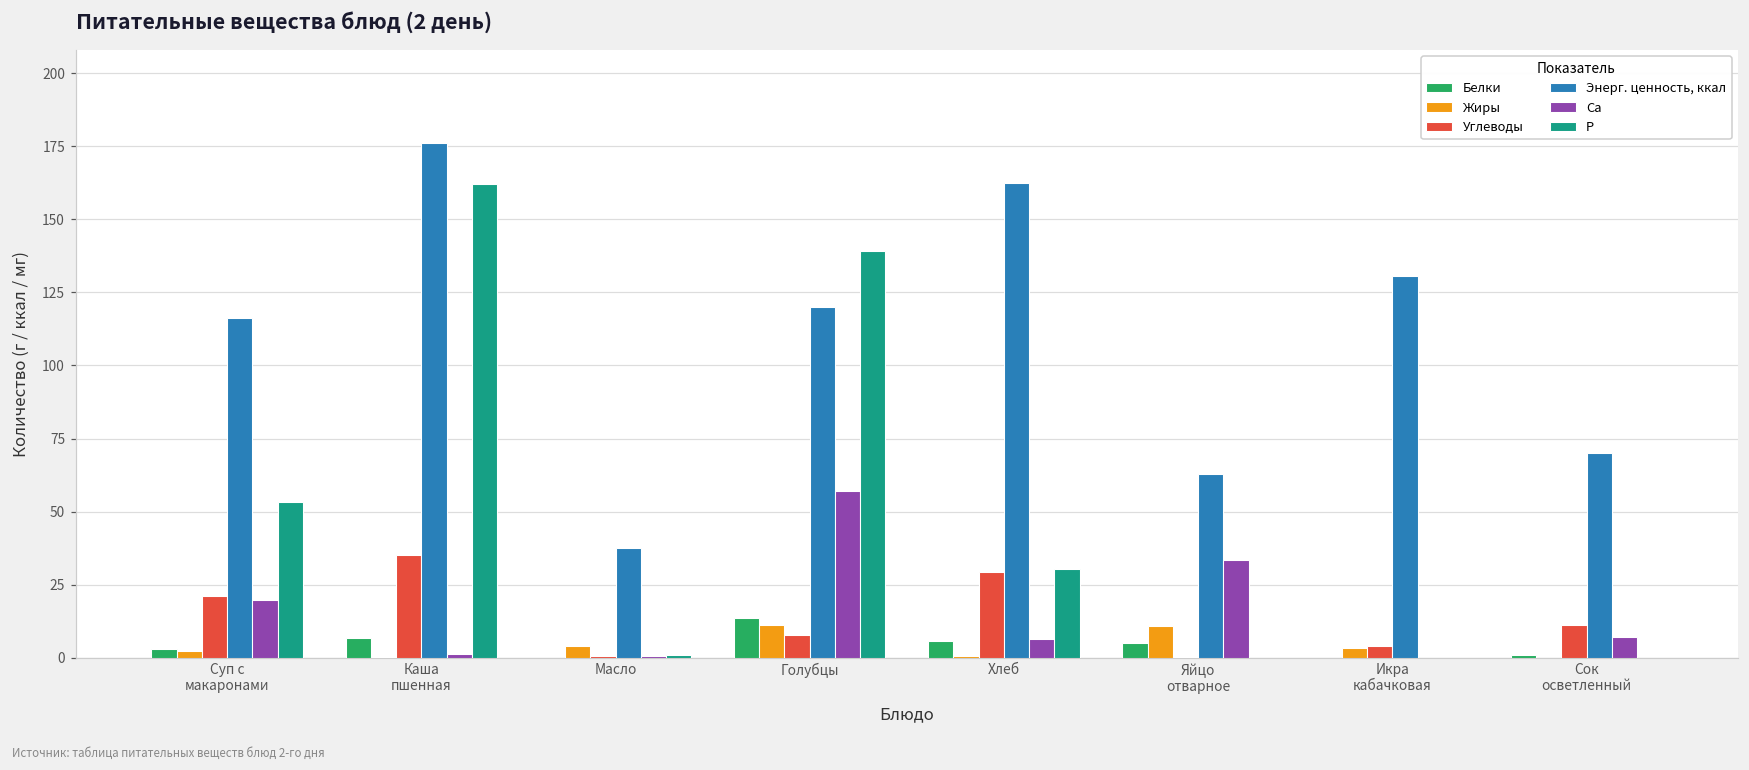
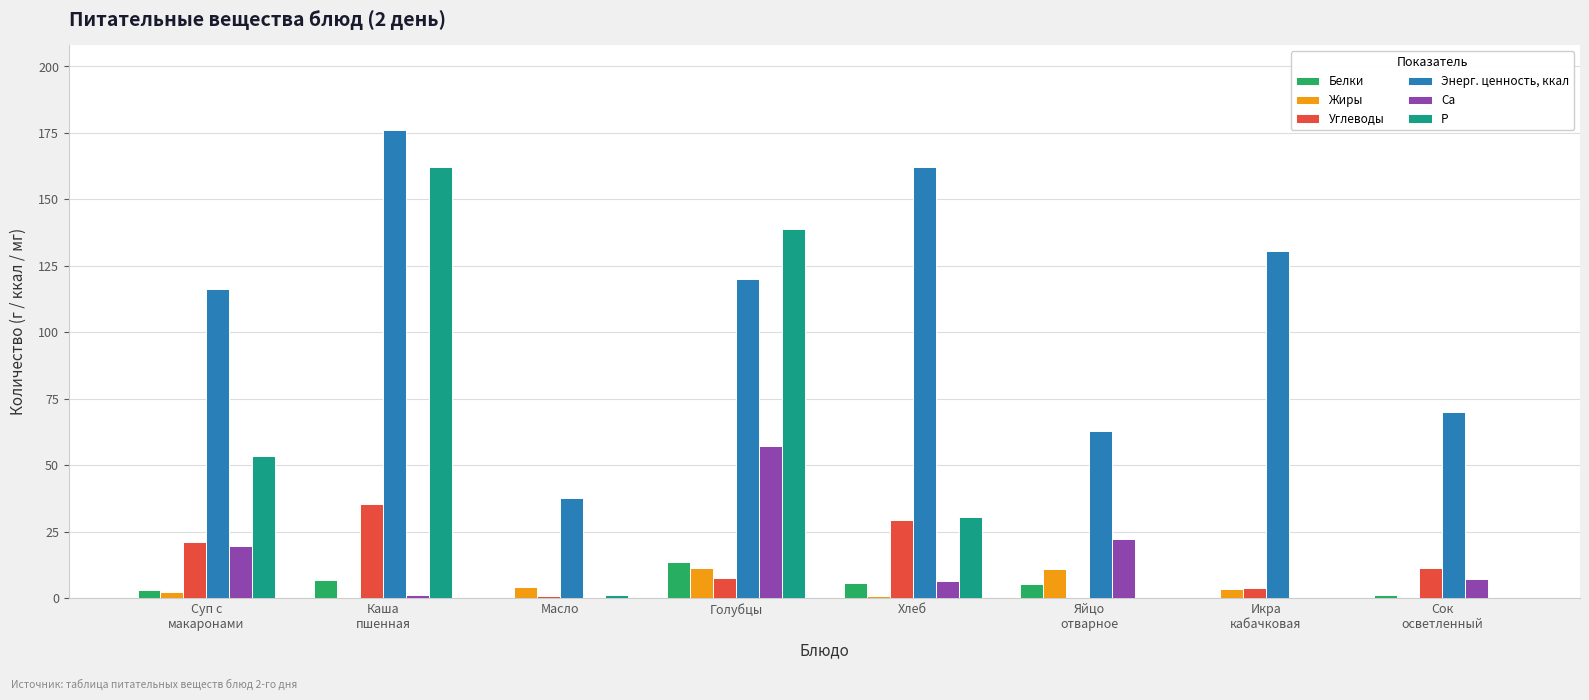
Са, Яйцо отварное: 34 -> 22
